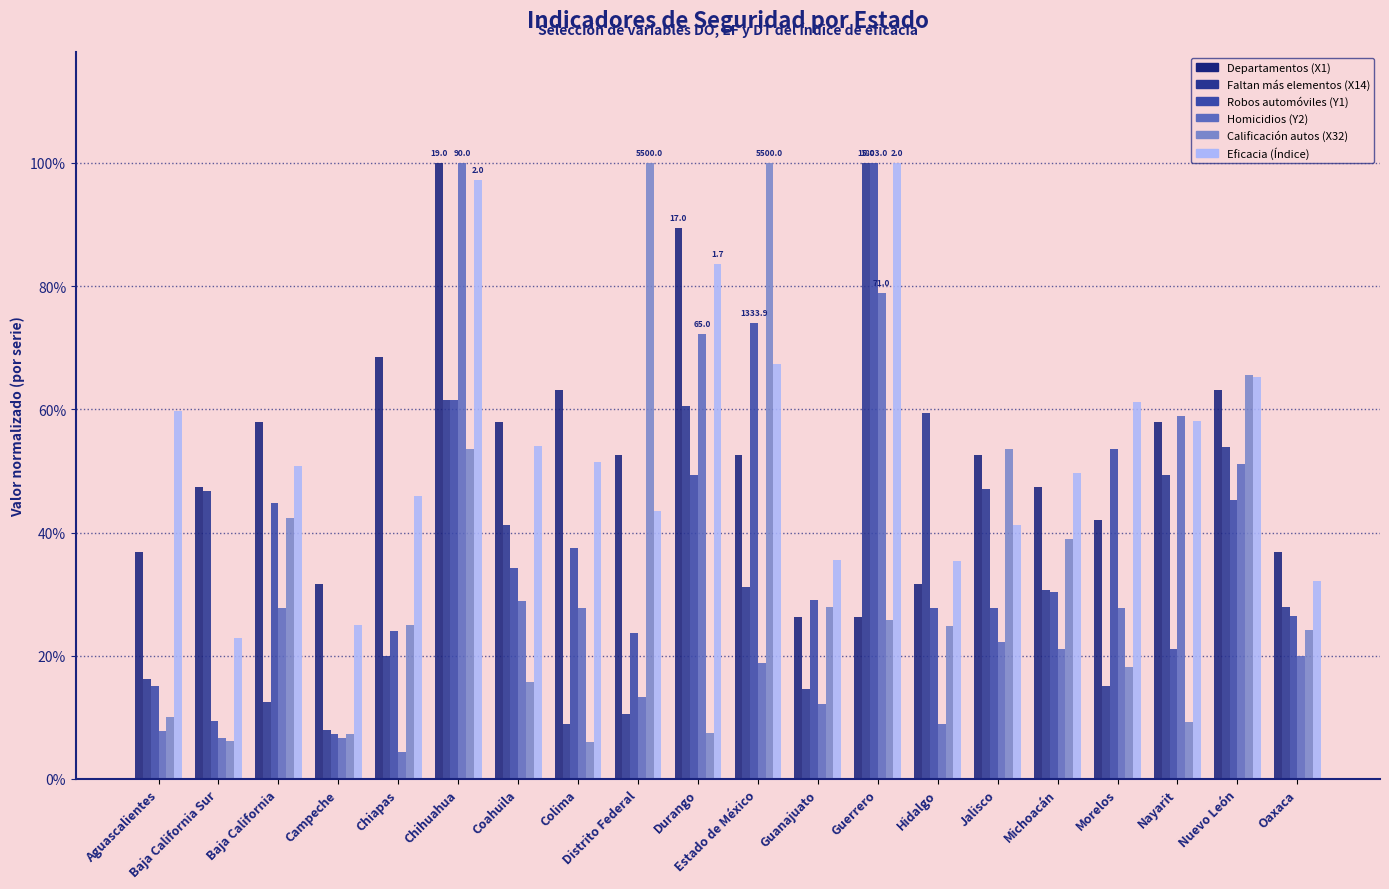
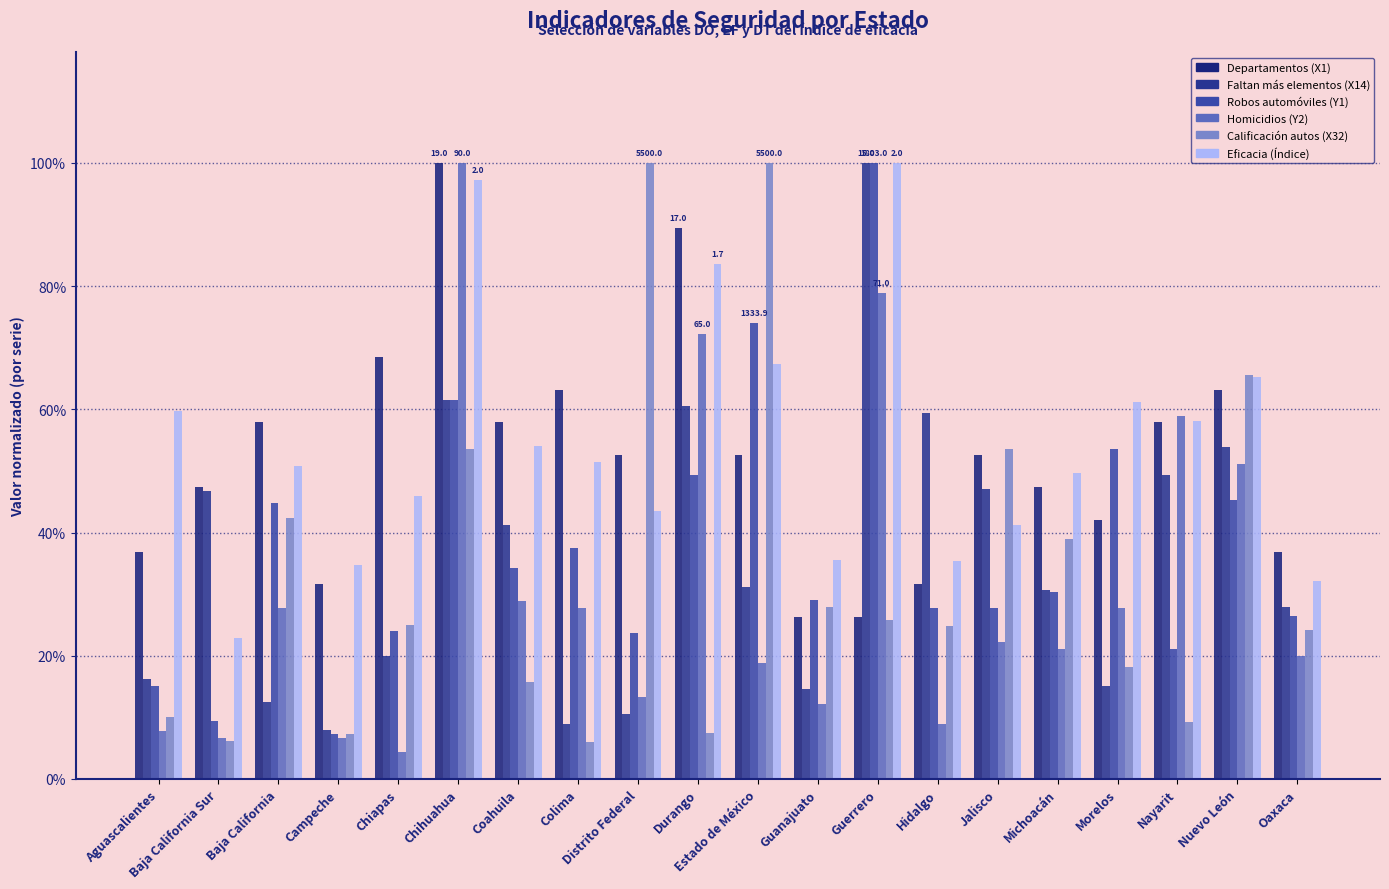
Eficacia (Índice), Campeche: 25% -> 35%
